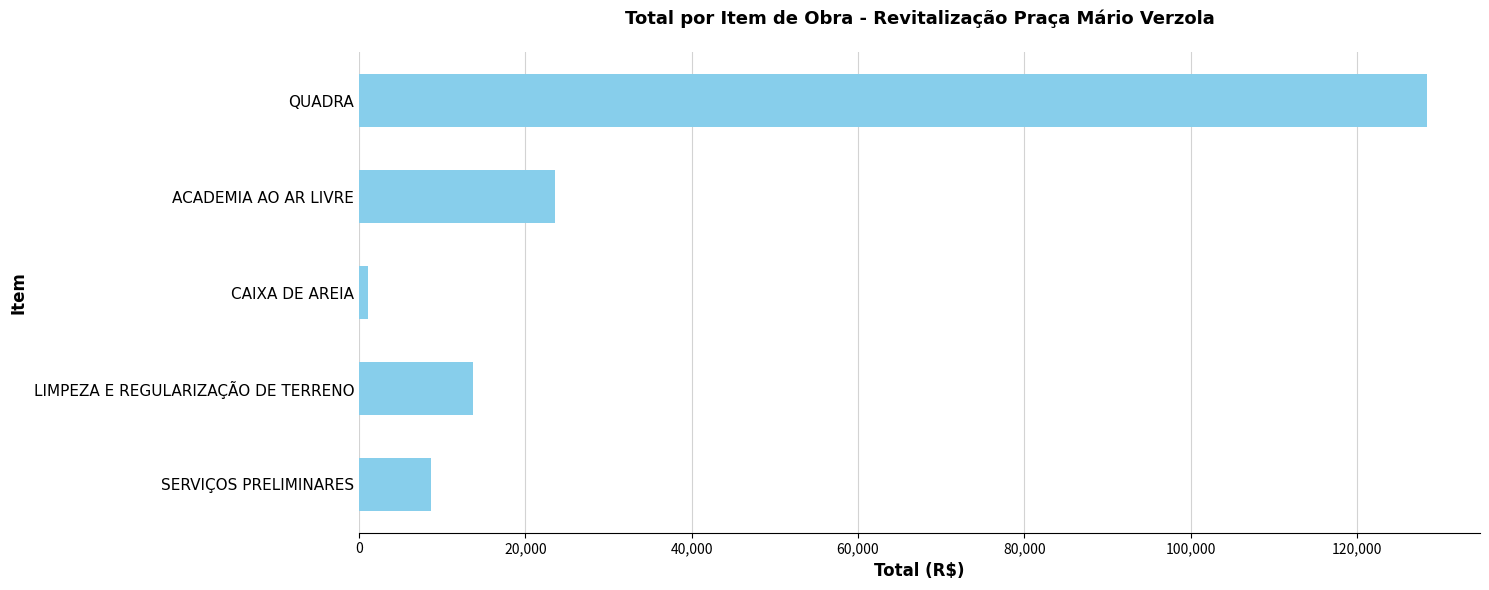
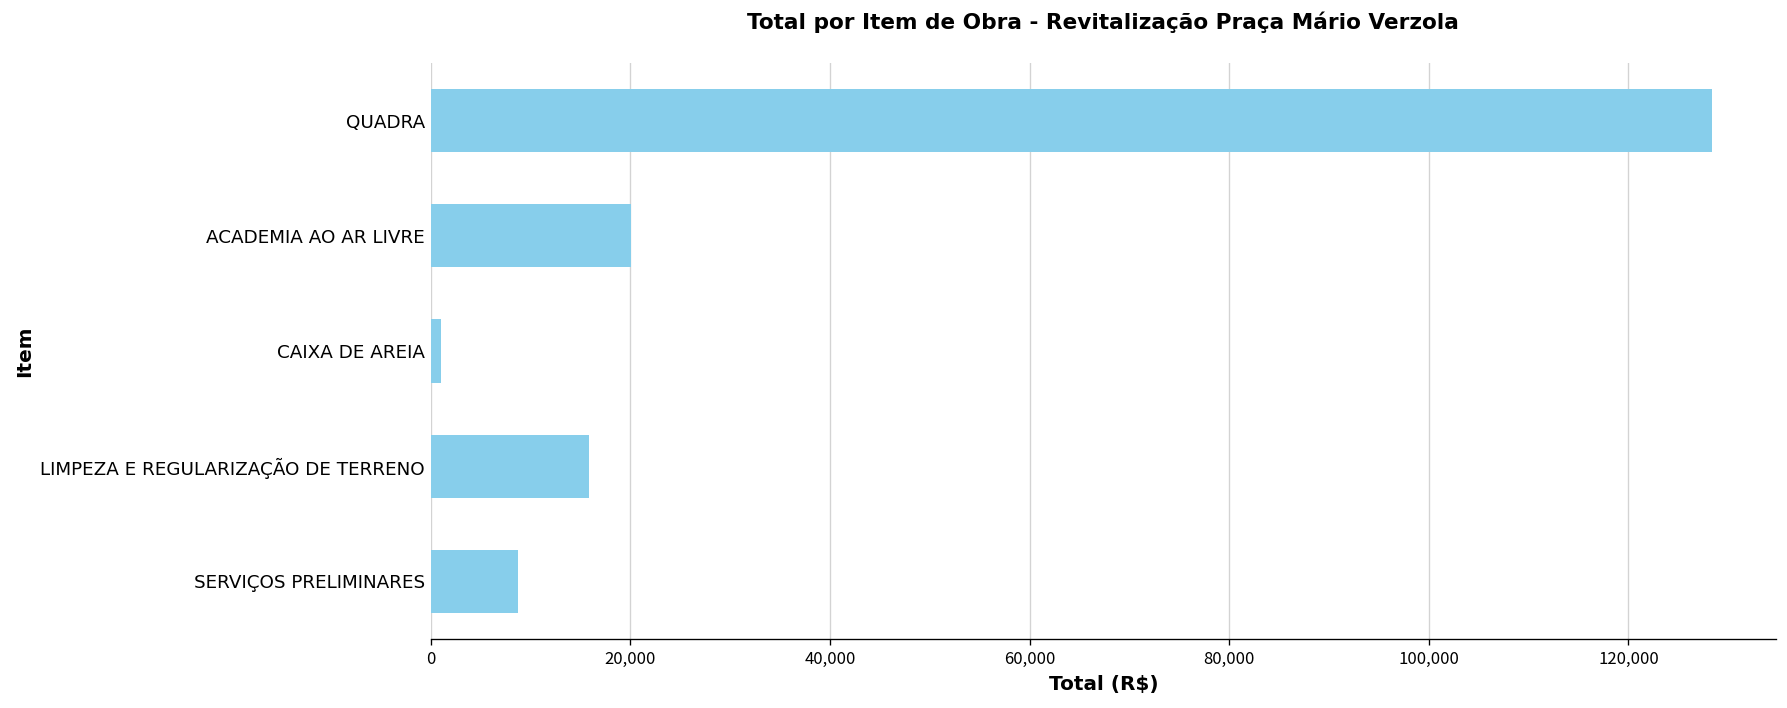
ACADEMIA AO AR LIVRE: 24,000 -> 20,000
LIMPEZA E REGULARIZAÇÃO DE TERRENO: 14,000 -> 16,000
